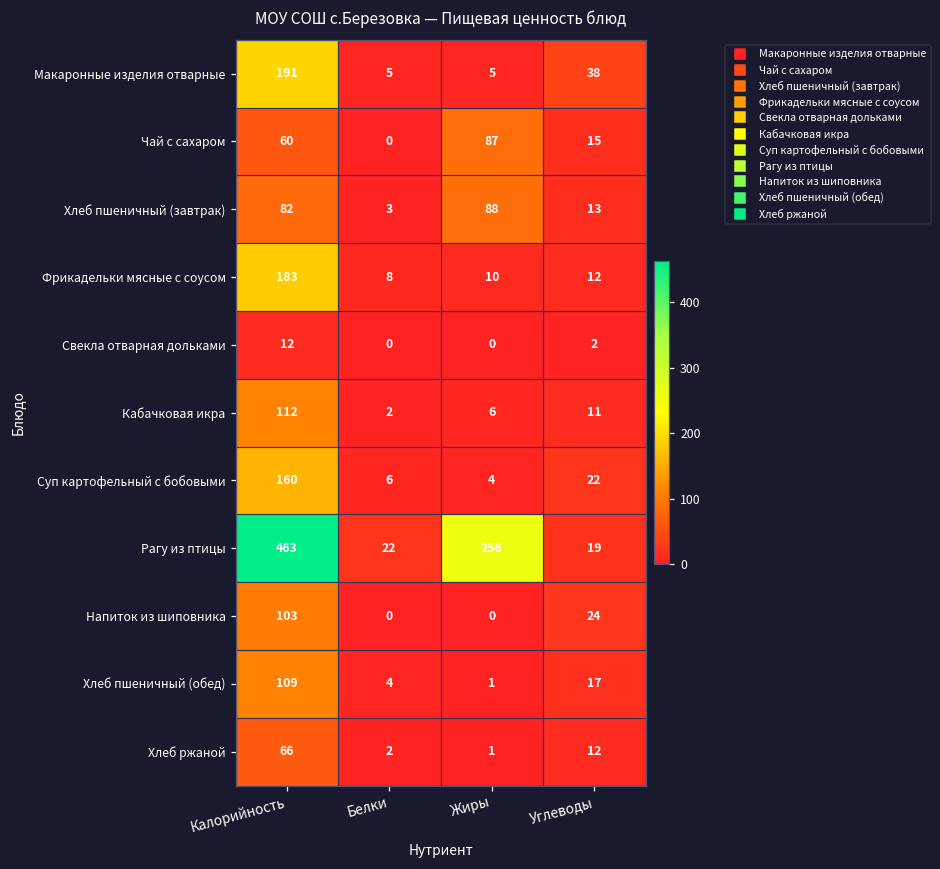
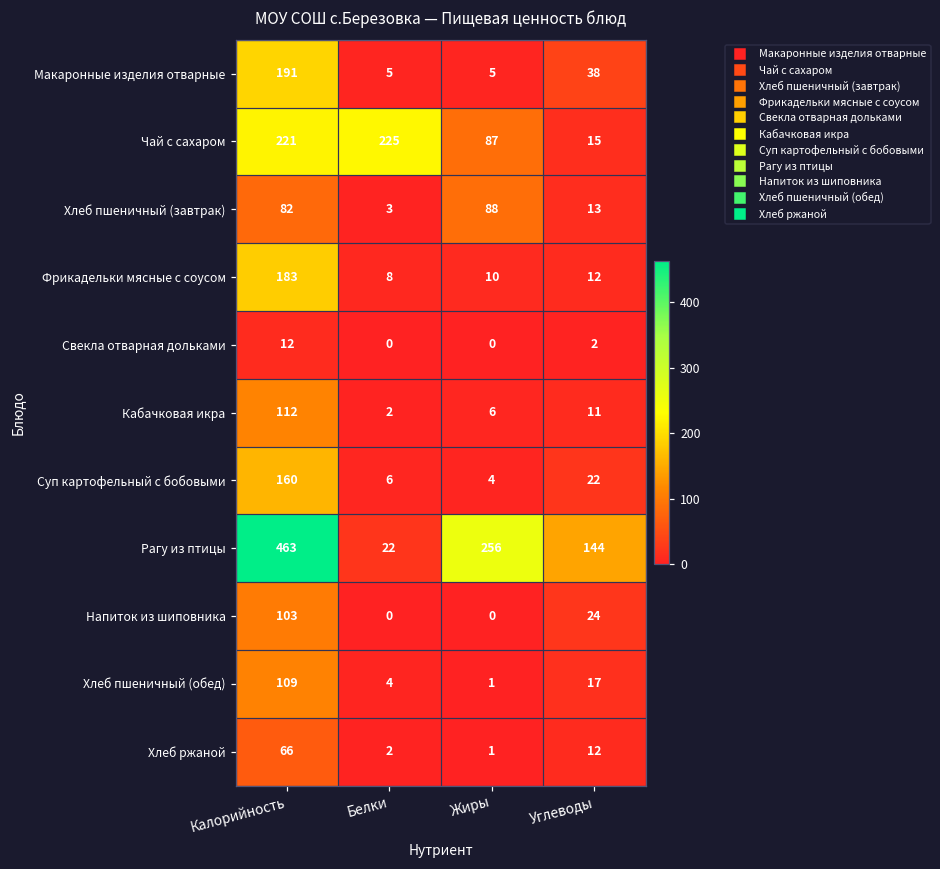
Чай с сахаром, Калорийность: 60 -> 221
Чай с сахаром, Белки: 0 -> 225
Рагу из птицы, Углеводы: 19 -> 144
